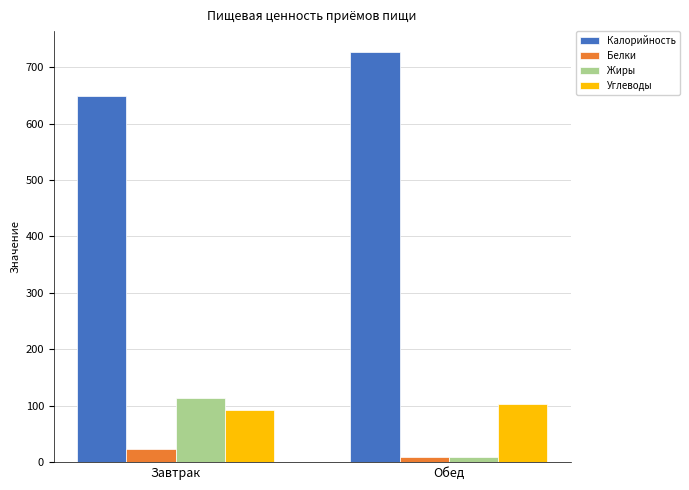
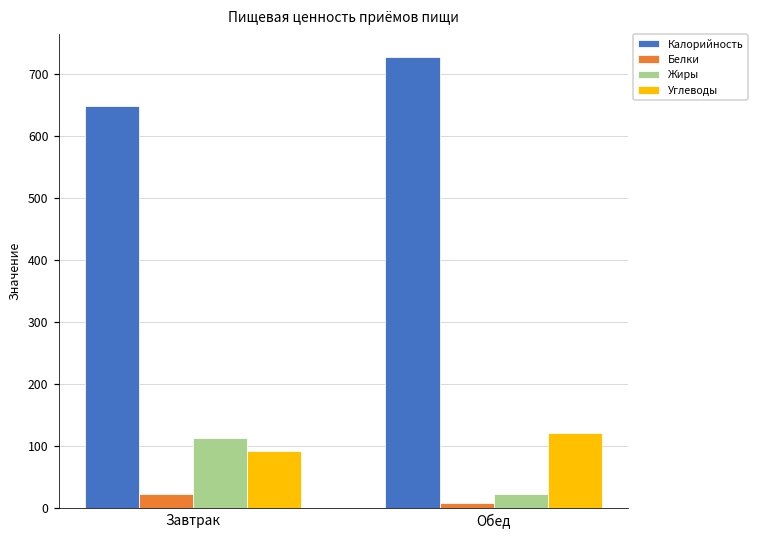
Жиры, Обед: 10 -> 20
Углеводы, Обед: 100 -> 120
